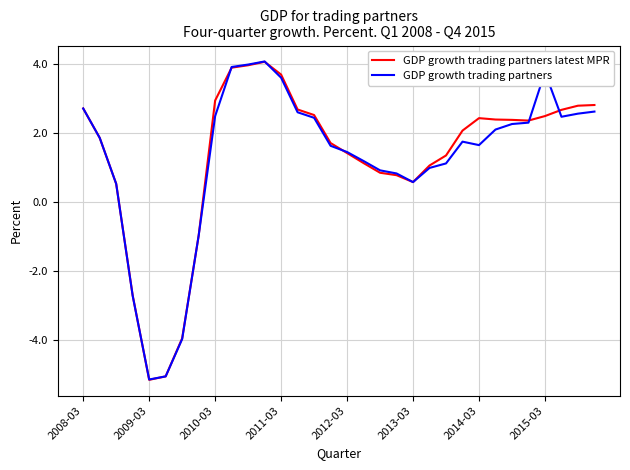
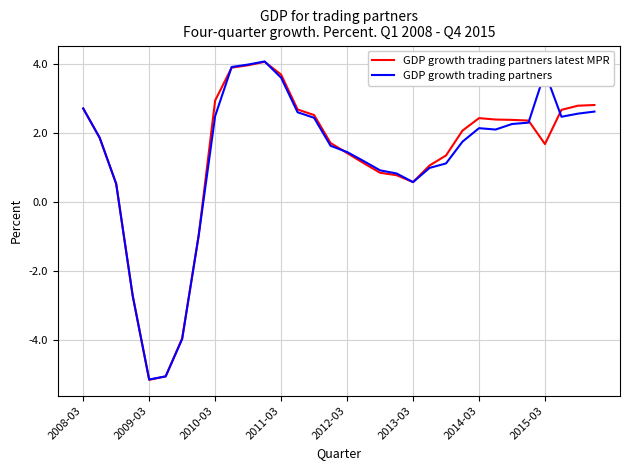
GDP growth trading partners, 2014-03: 1.6 -> 2.1
GDP growth trading partners latest MPR, 2015-03: 2.5 -> 1.7
